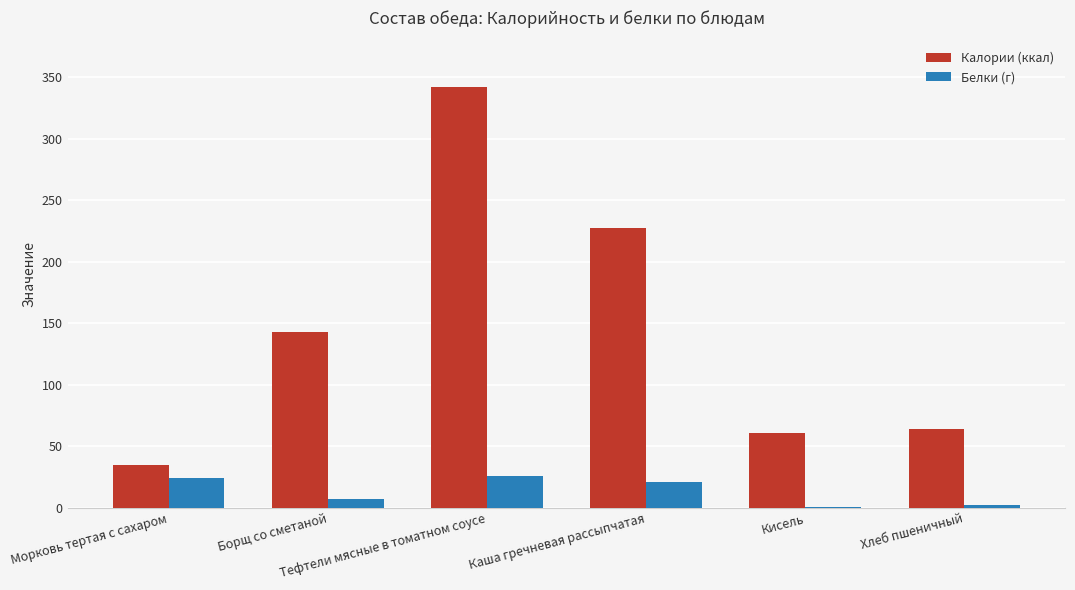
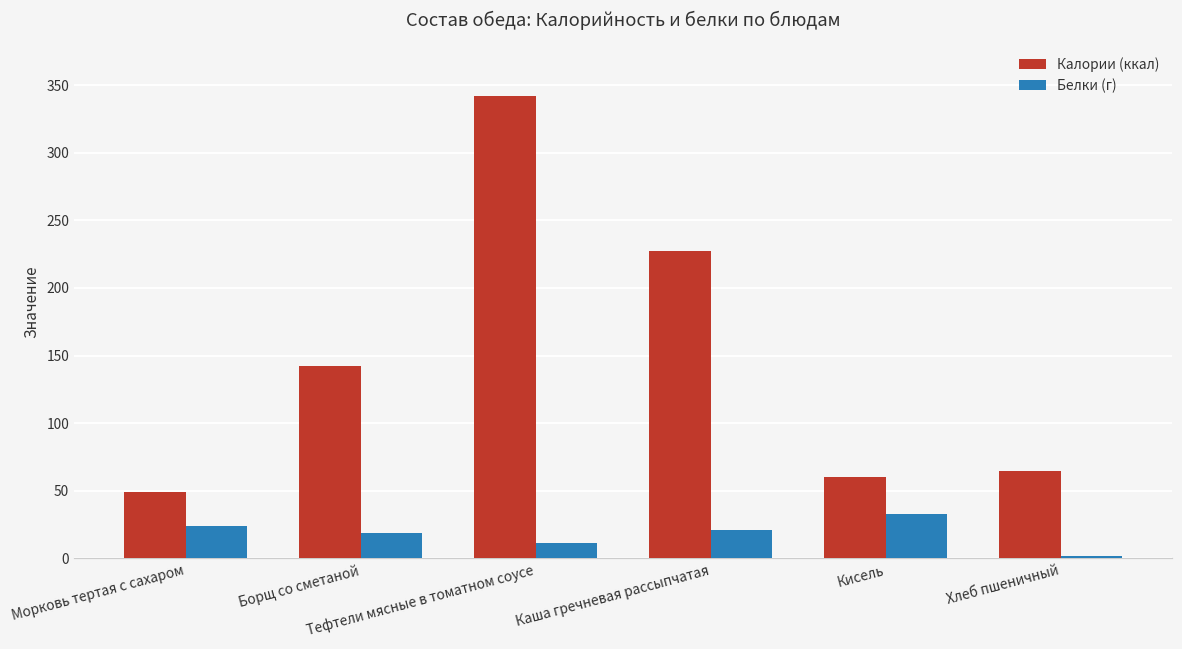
Калории (ккал), Морковь тертая с сахаром: 34 -> 49
Белки (г), Борщ со сметаной: 7 -> 19
Белки (г), Тефтели мясные в томатном соусе: 26 -> 12
Белки (г), Кисель: 0 -> 33
